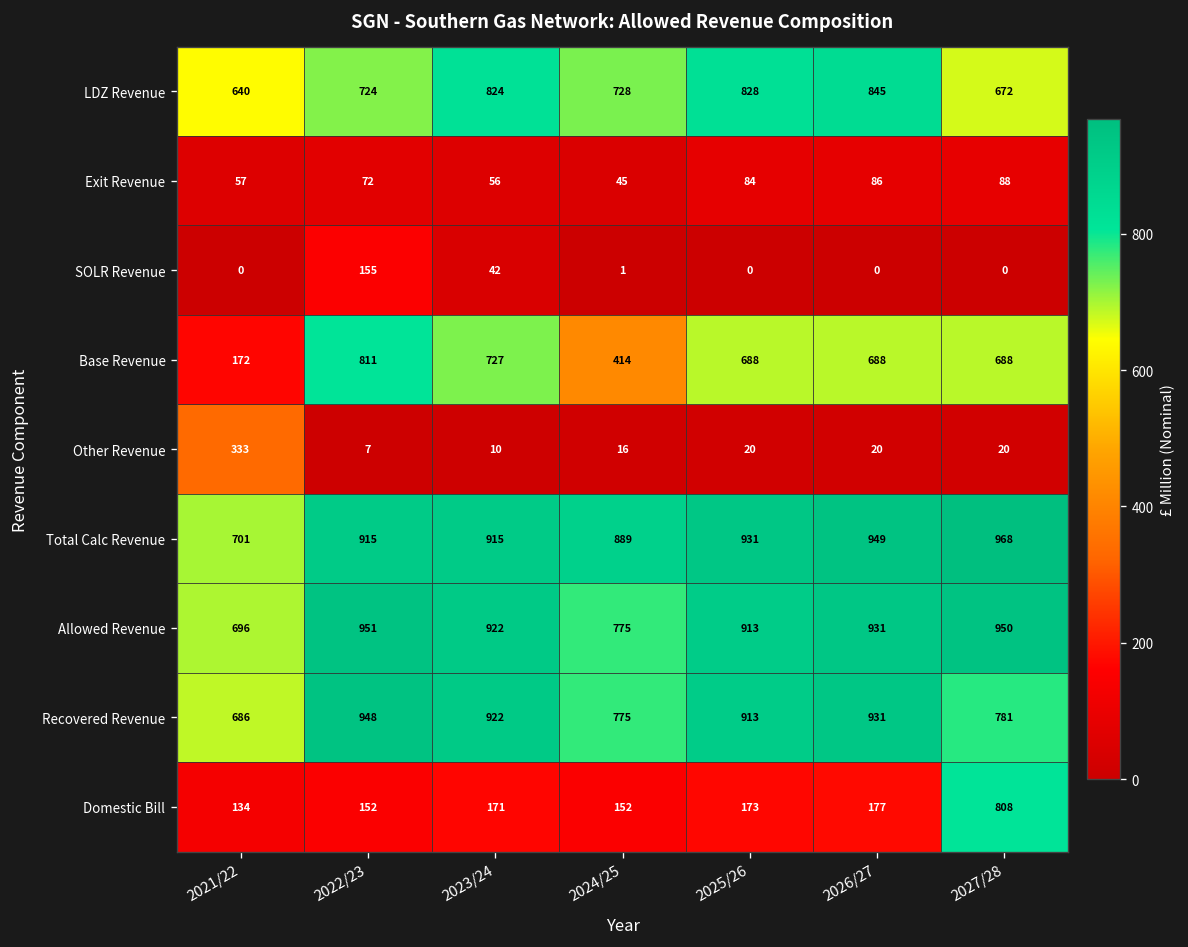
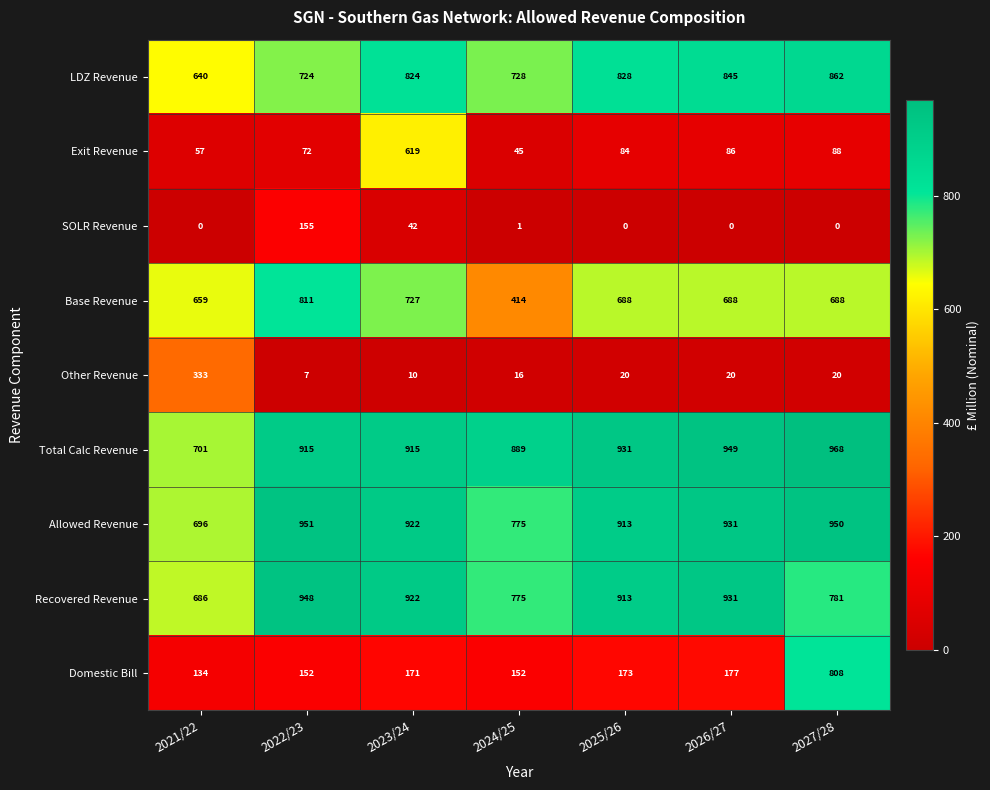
LDZ Revenue, 2027/28: 672 -> 862
Exit Revenue, 2023/24: 56 -> 619
Base Revenue, 2021/22: 172 -> 659
